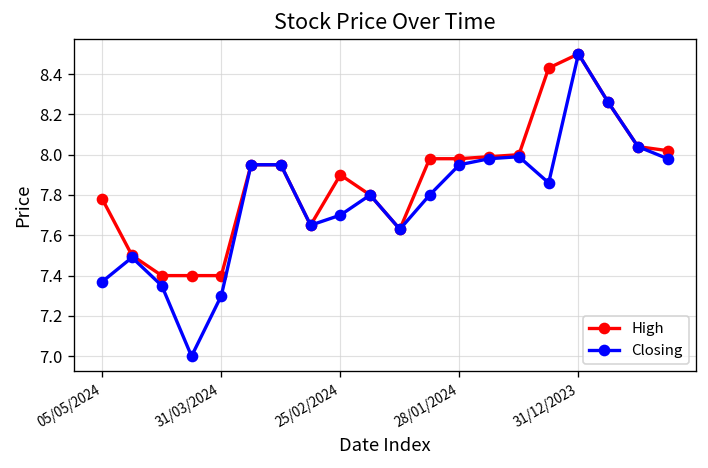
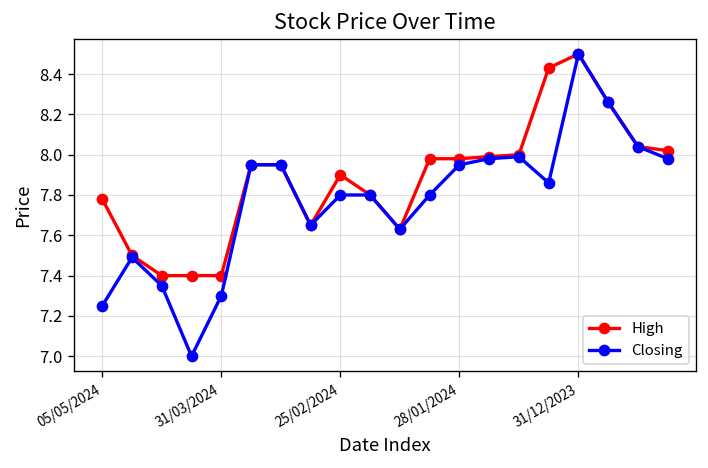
Closing, 05/05/2024: 7.37 -> 7.25
Closing, 25/02/2024: 7.7 -> 7.8
